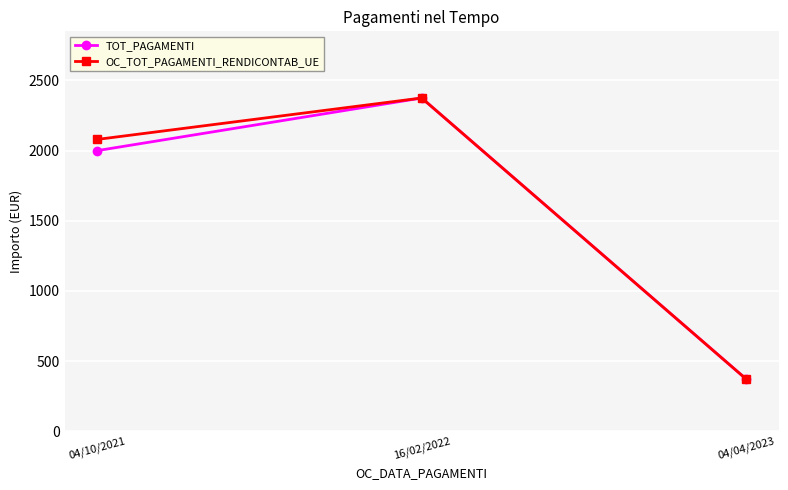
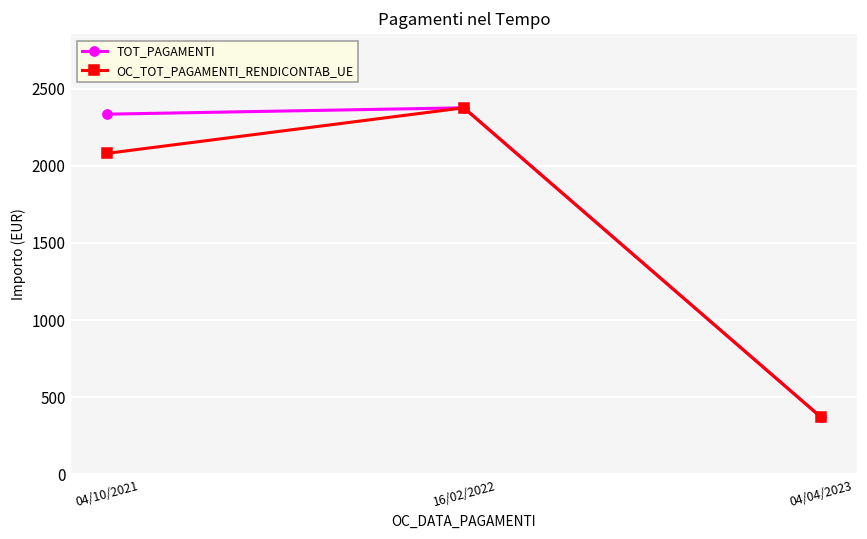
TOT_PAGAMENTI, 04/10/2021: 2000 -> 2330
